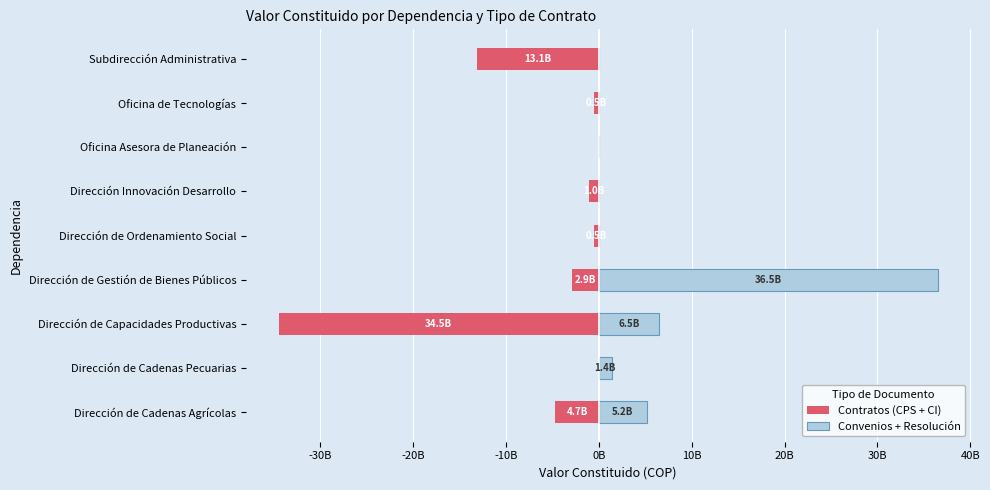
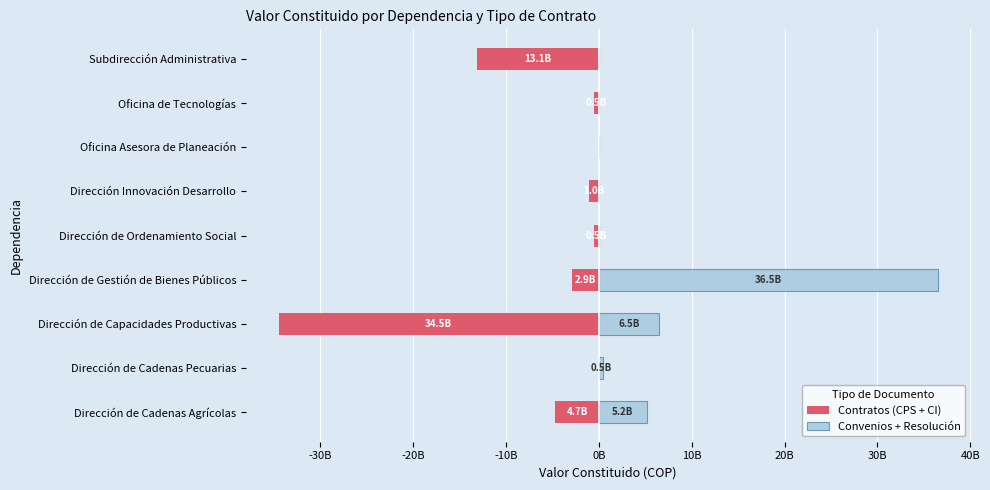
Convenios + Resolución, Dirección de Cadenas Pecuarias: 1.4B -> 0.5B
